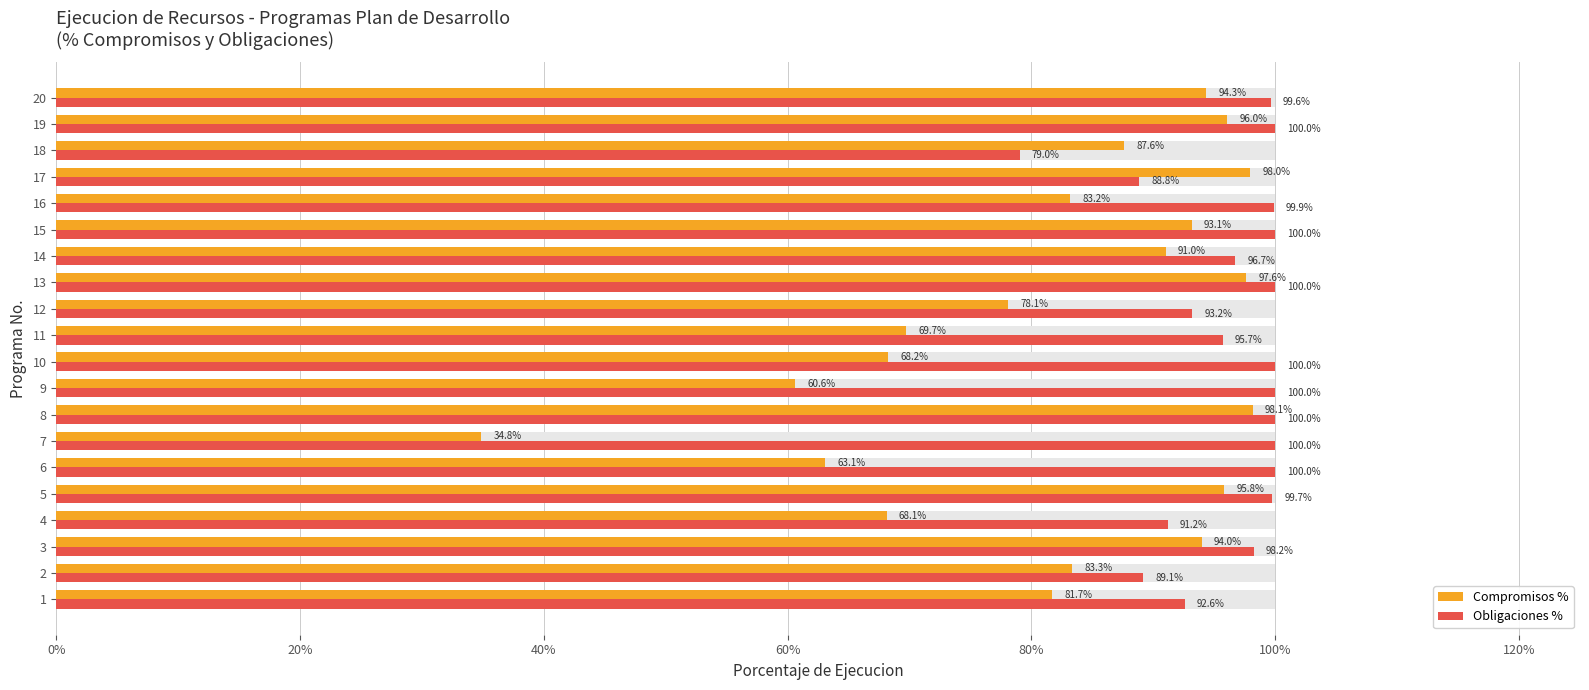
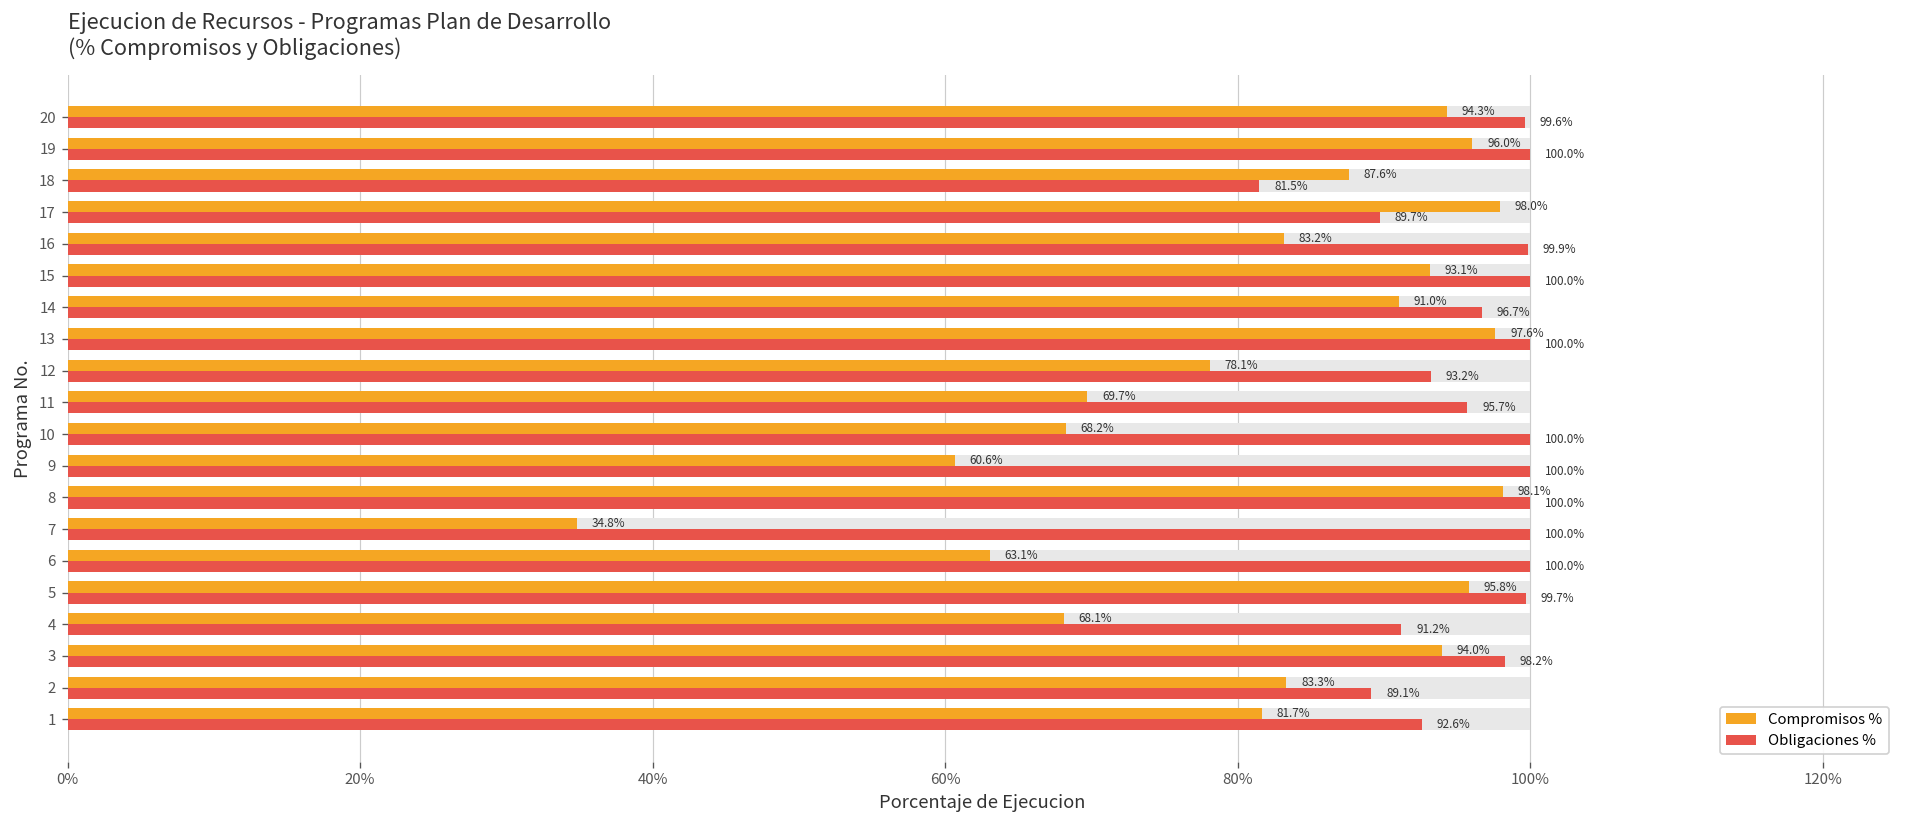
Obligaciones %, 18: 79.0% -> 81.5%
Obligaciones %, 17: 88.8% -> 89.7%
